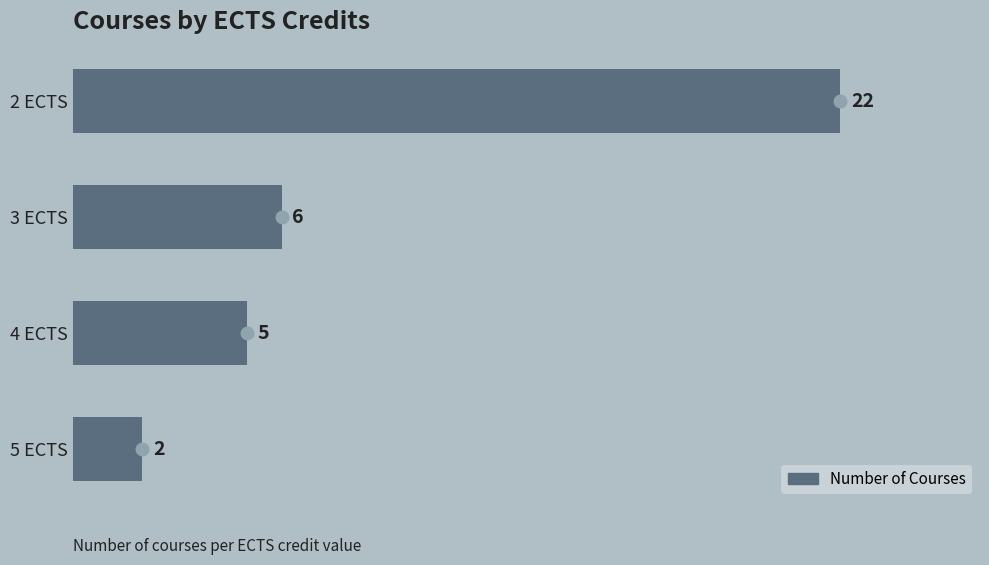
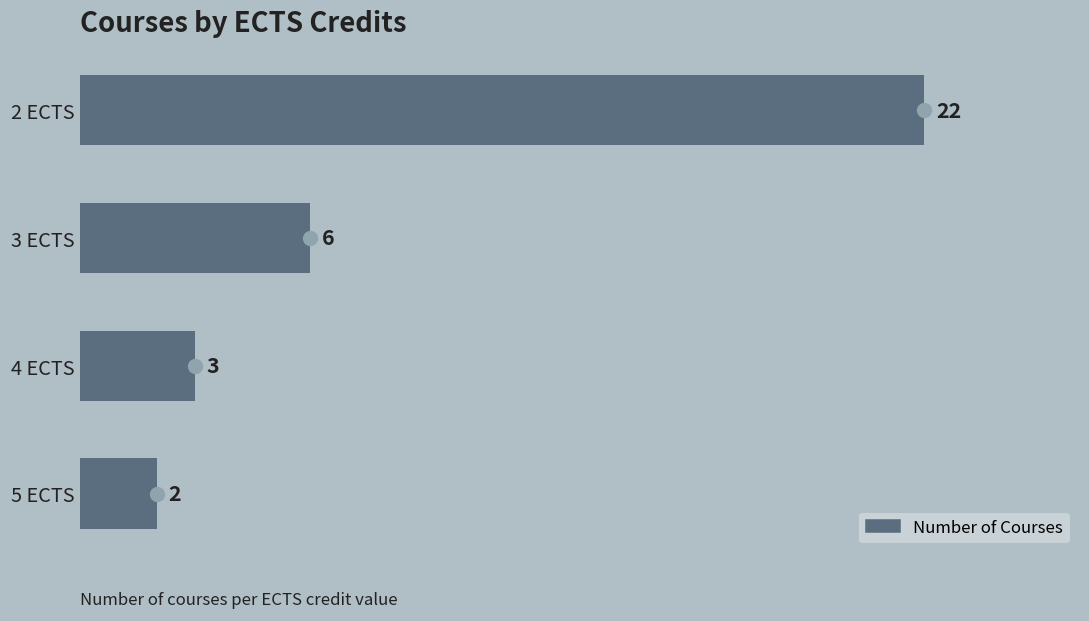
Number of Courses, 4 ECTS: 5 -> 3
